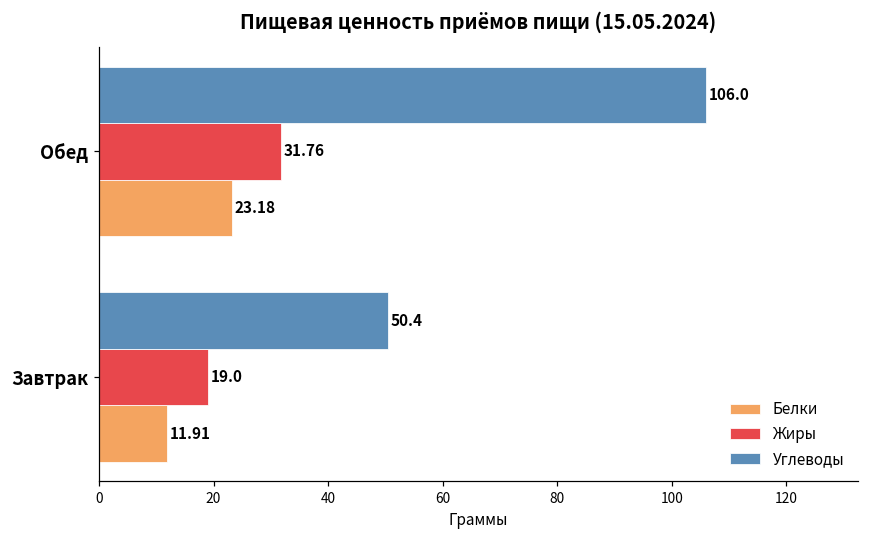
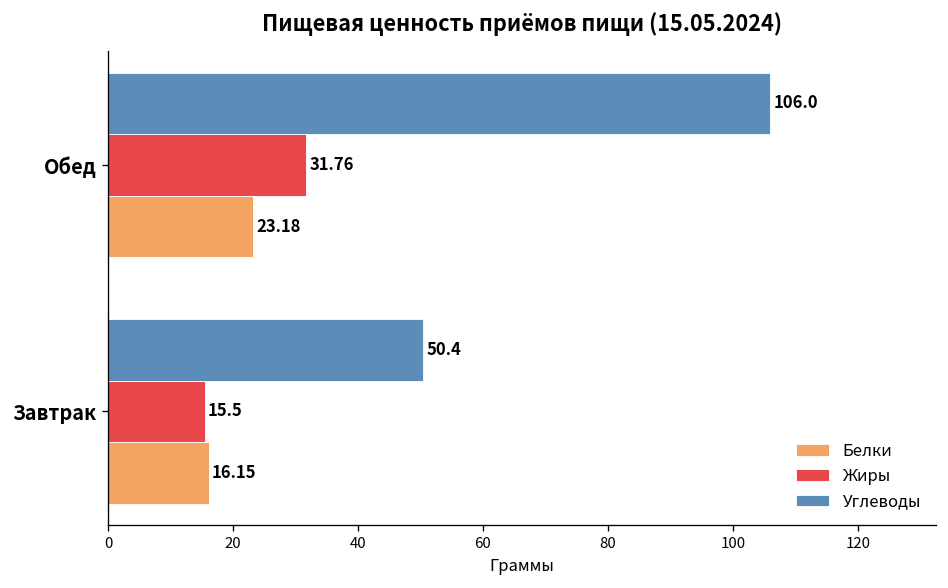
Жиры, Завтрак: 19.0 -> 15.5
Белки, Завтрак: 11.91 -> 16.15
